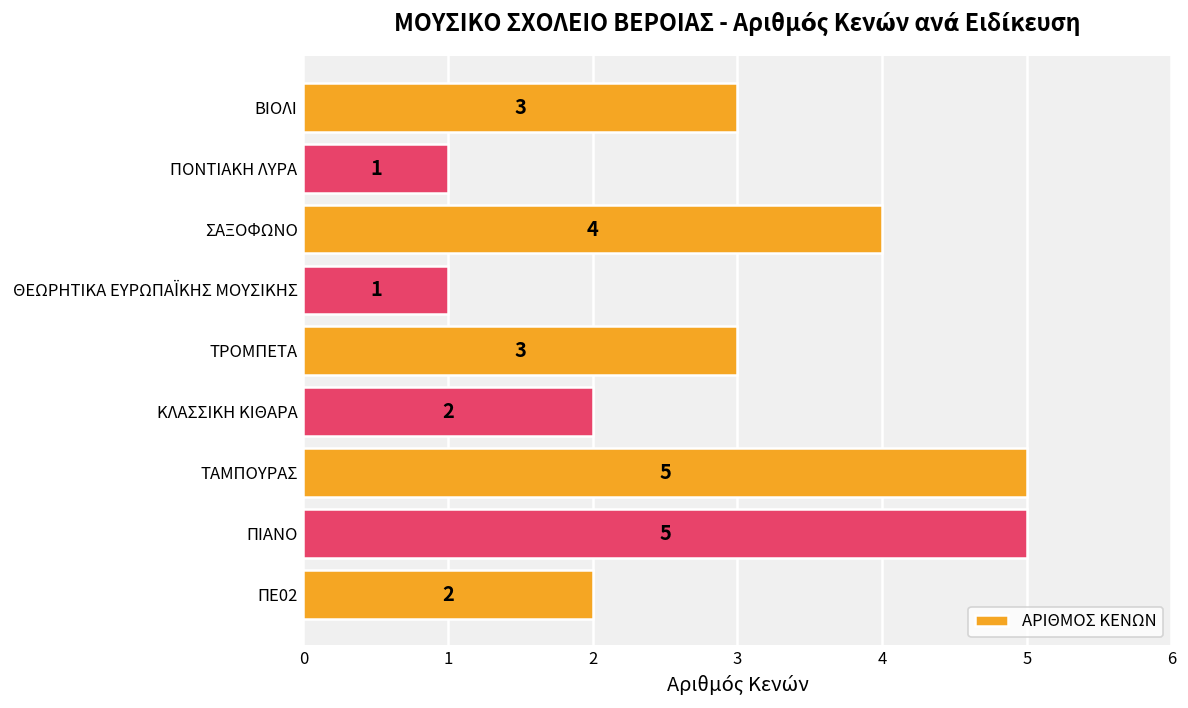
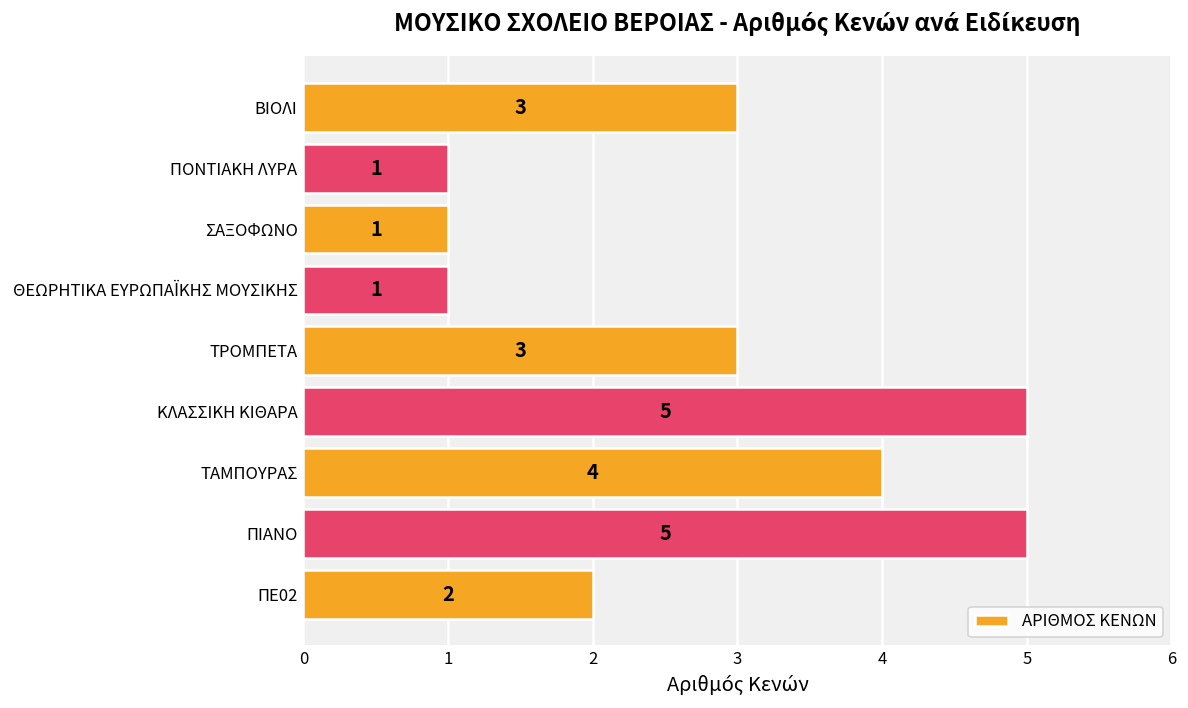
ΣΑΞΟΦΩΝΟ: 4 -> 1
ΚΛΑΣΣΙΚΗ ΚΙΘΑΡΑ: 2 -> 5
ΤΑΜΠΟΥΡΑΣ: 5 -> 4
